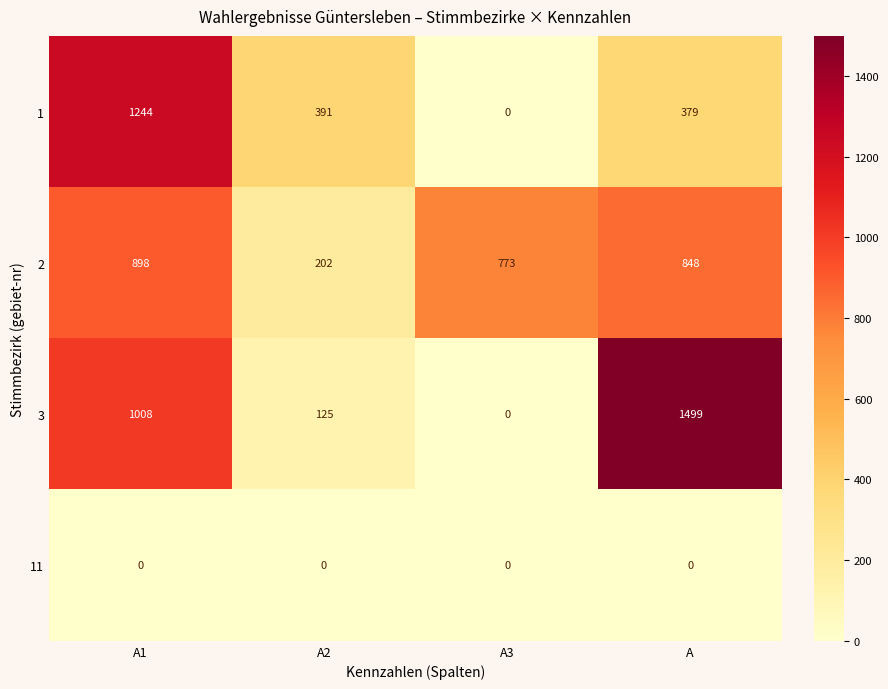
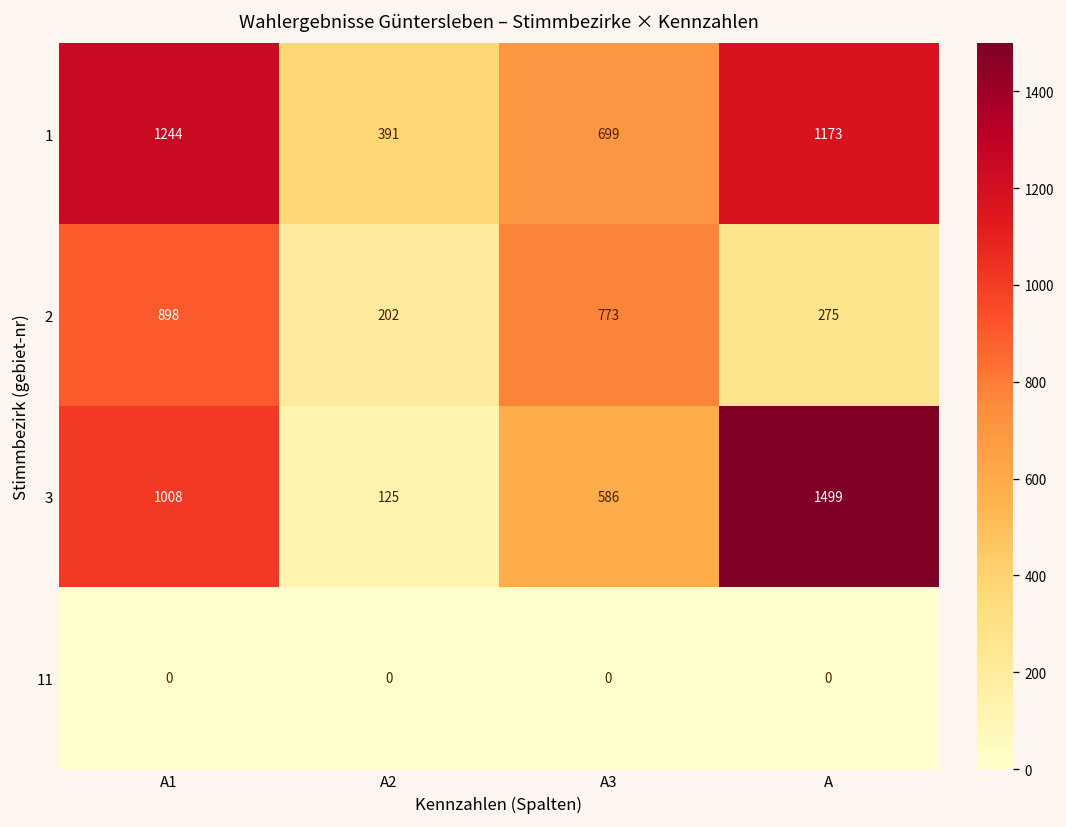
1, A3: 0 -> 699
1, A: 379 -> 1173
2, A: 848 -> 275
3, A3: 0 -> 586
